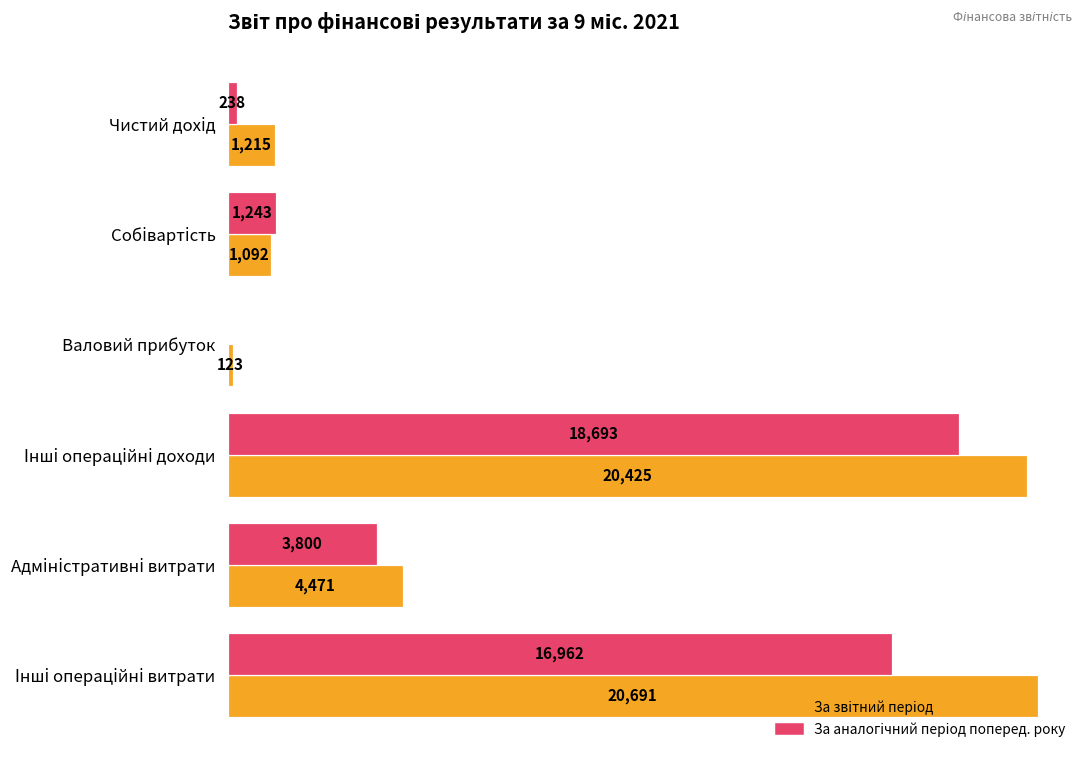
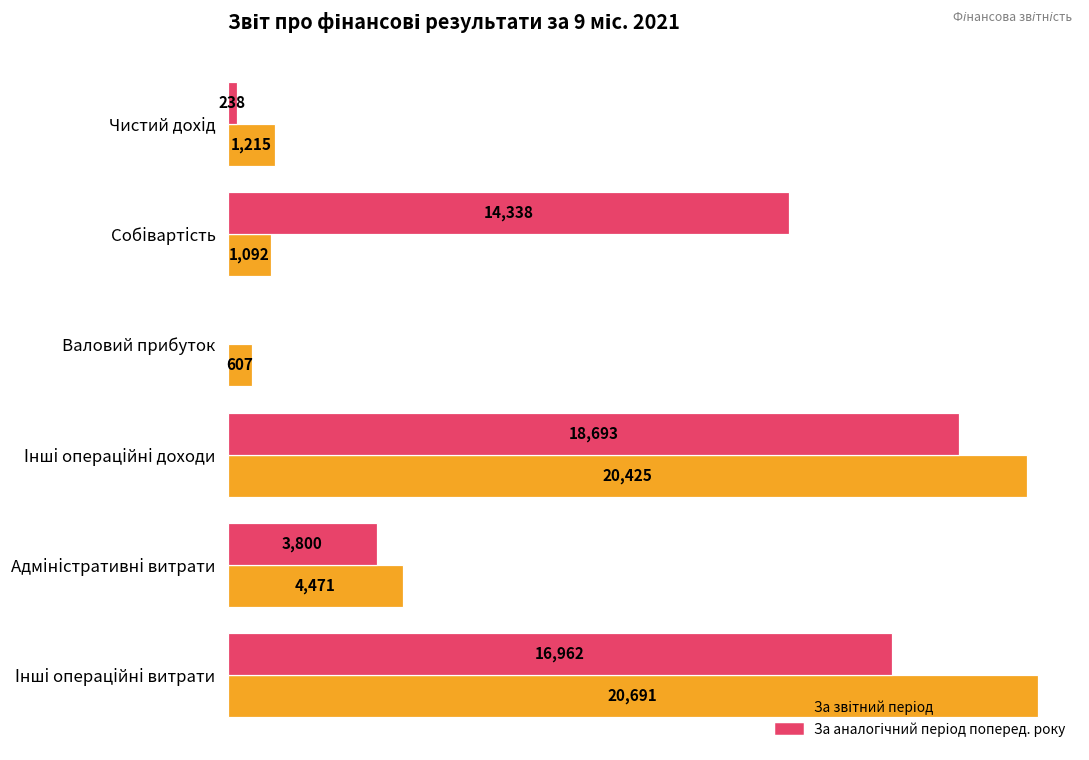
За аналогічний період поперед. року, Собівартість: 1,243 -> 14,338
За звітний період, Валовий прибуток: 123 -> 607
